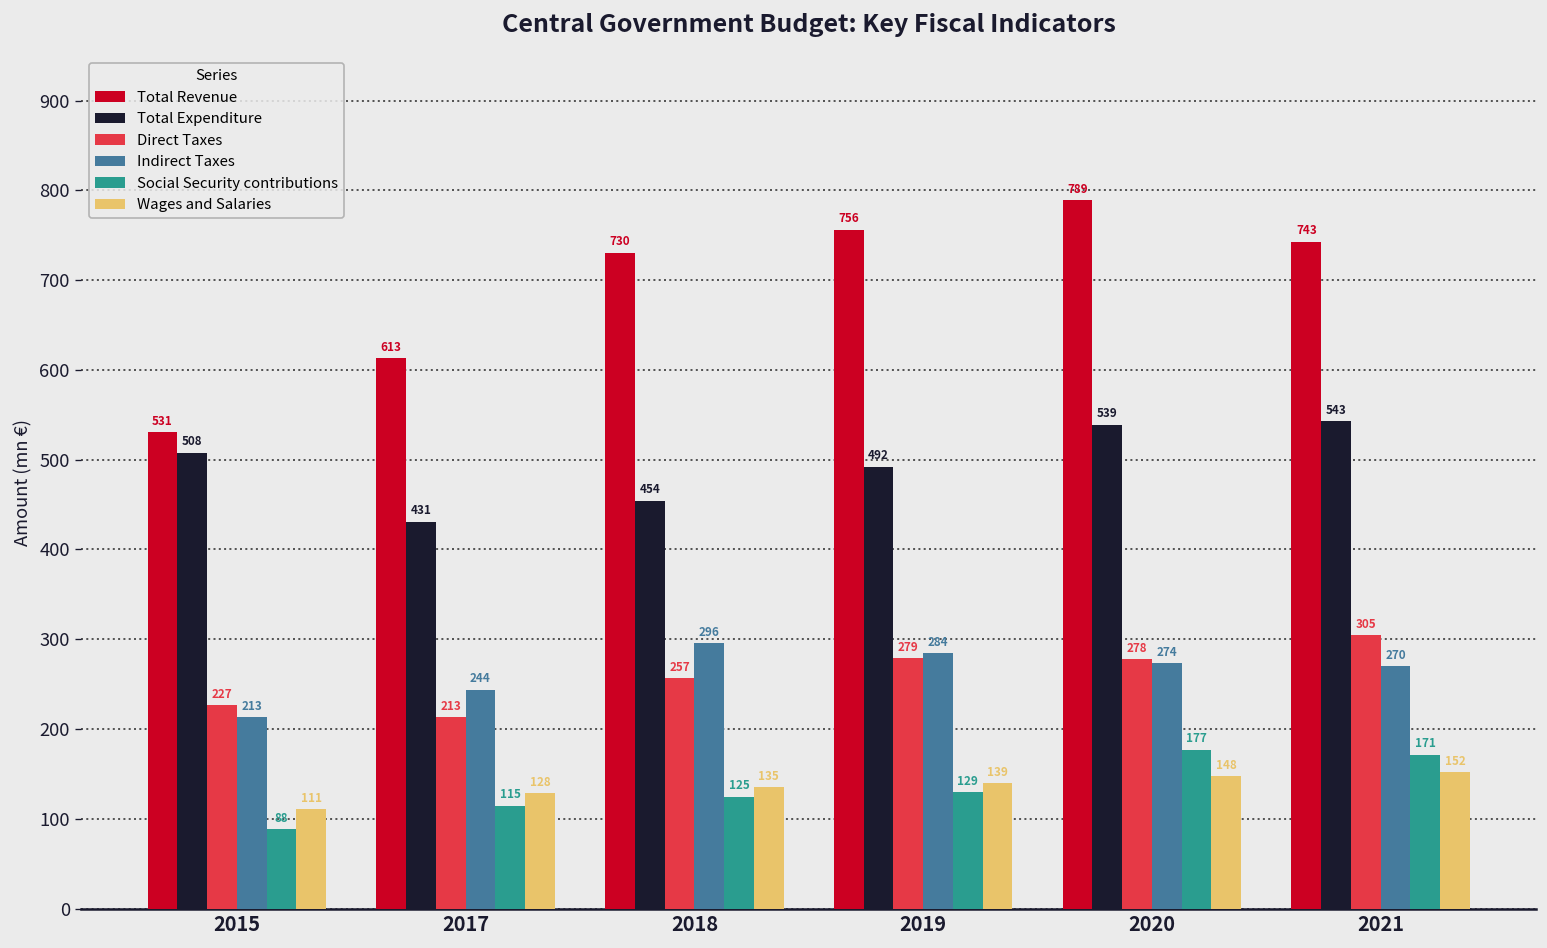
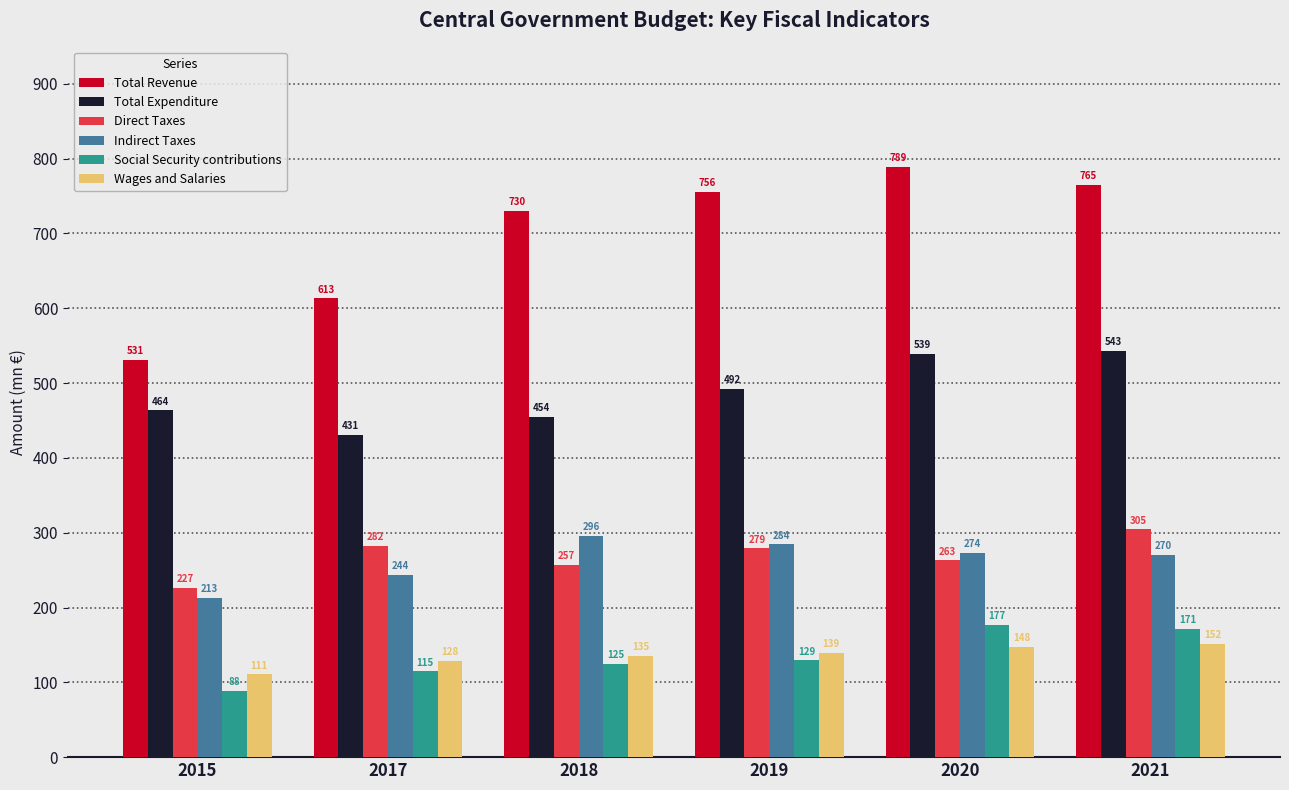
Total Expenditure, 2015: 508 -> 464
Direct Taxes, 2017: 213 -> 282
Direct Taxes, 2020: 278 -> 263
Total Revenue, 2021: 743 -> 765
